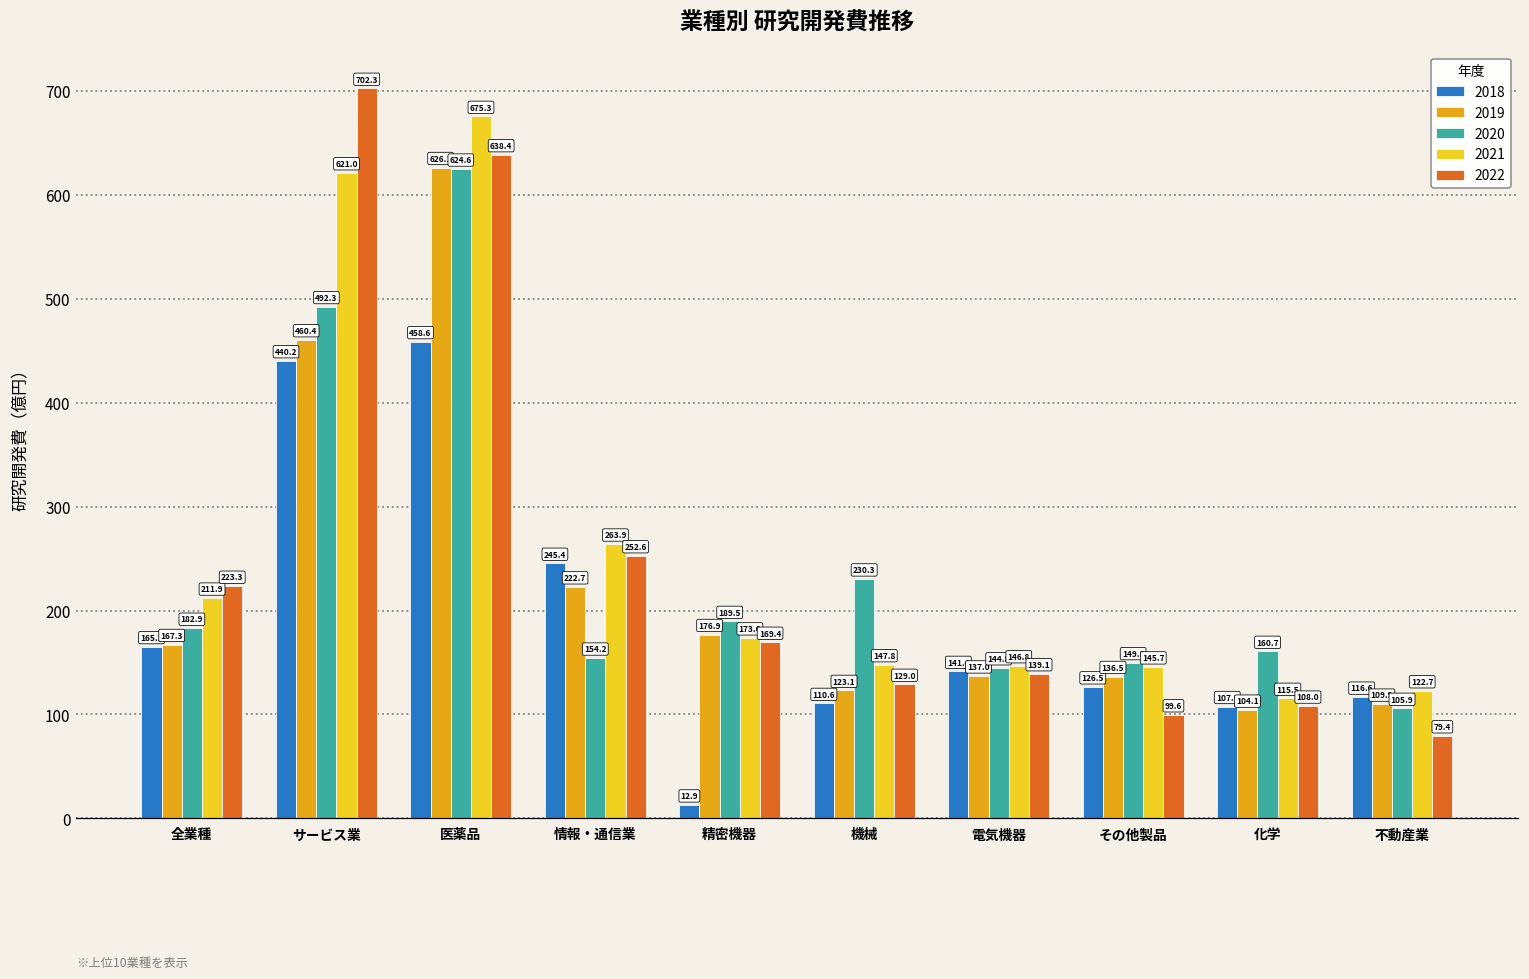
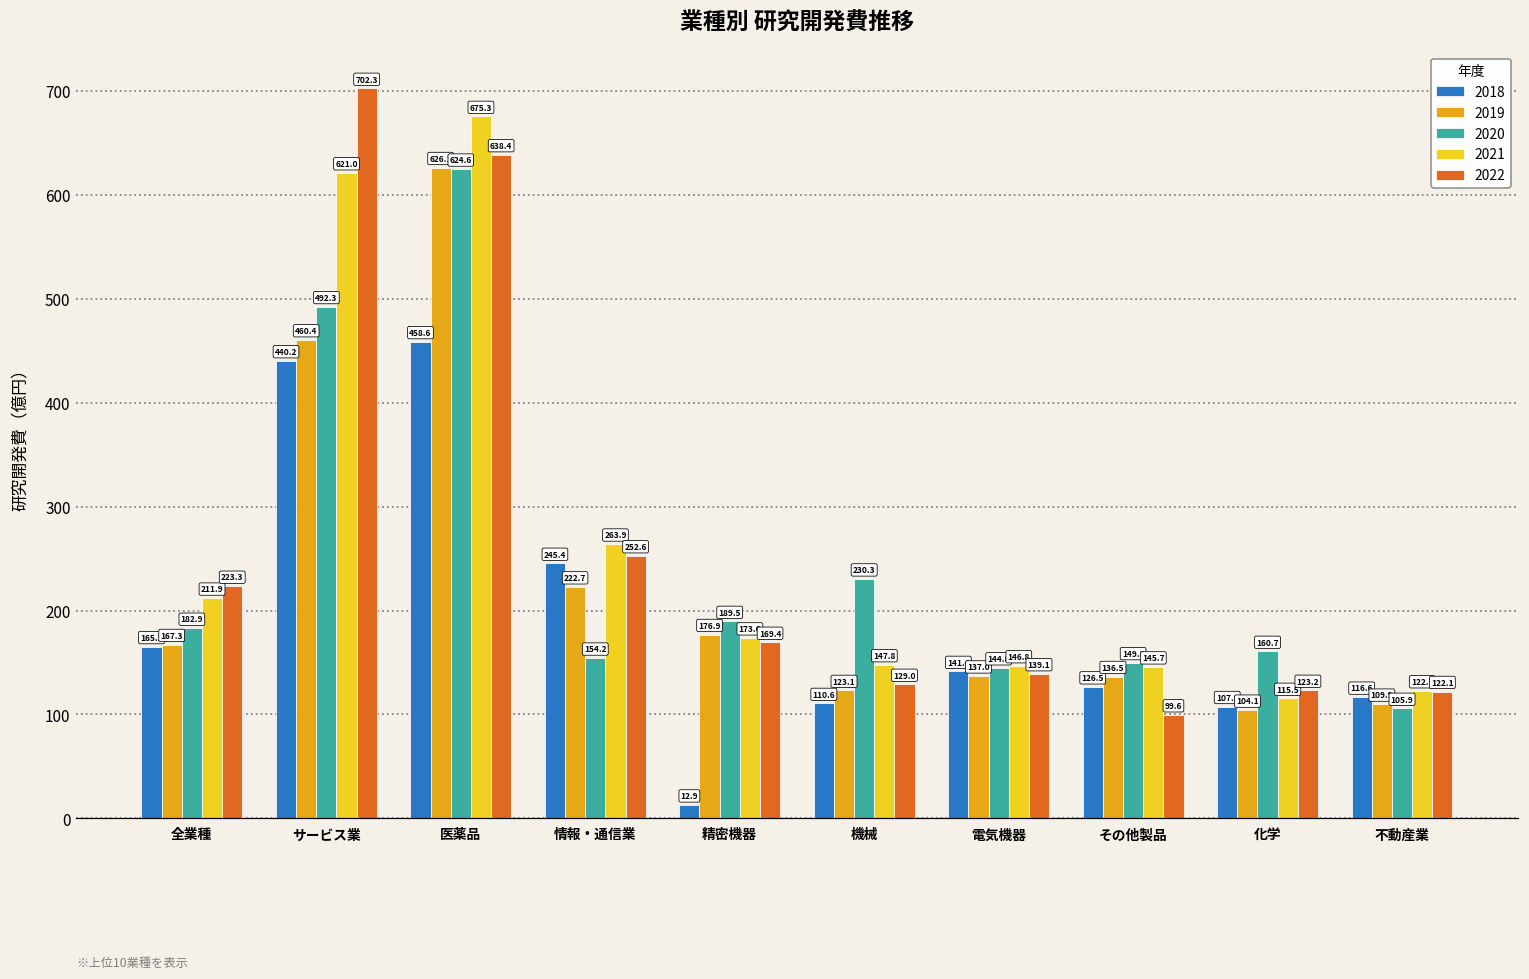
2022, 化学: 108.0 -> 123.2
2022, 不動産業: 79.4 -> 122.1
